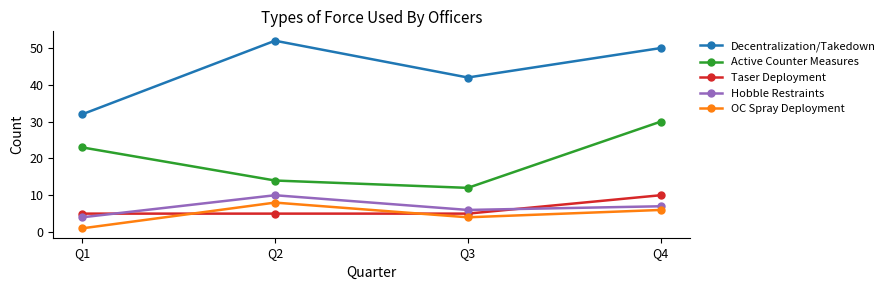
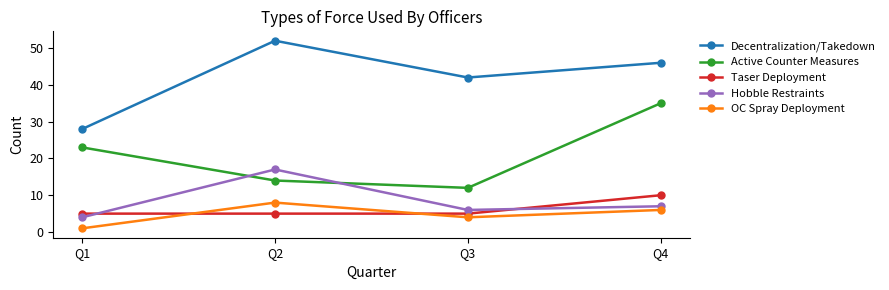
Decentralization/Takedown, Q1: 32 -> 28
Hobble Restraints, Q2: 10 -> 17
Decentralization/Takedown, Q4: 50 -> 46
Active Counter Measures, Q4: 30 -> 35
